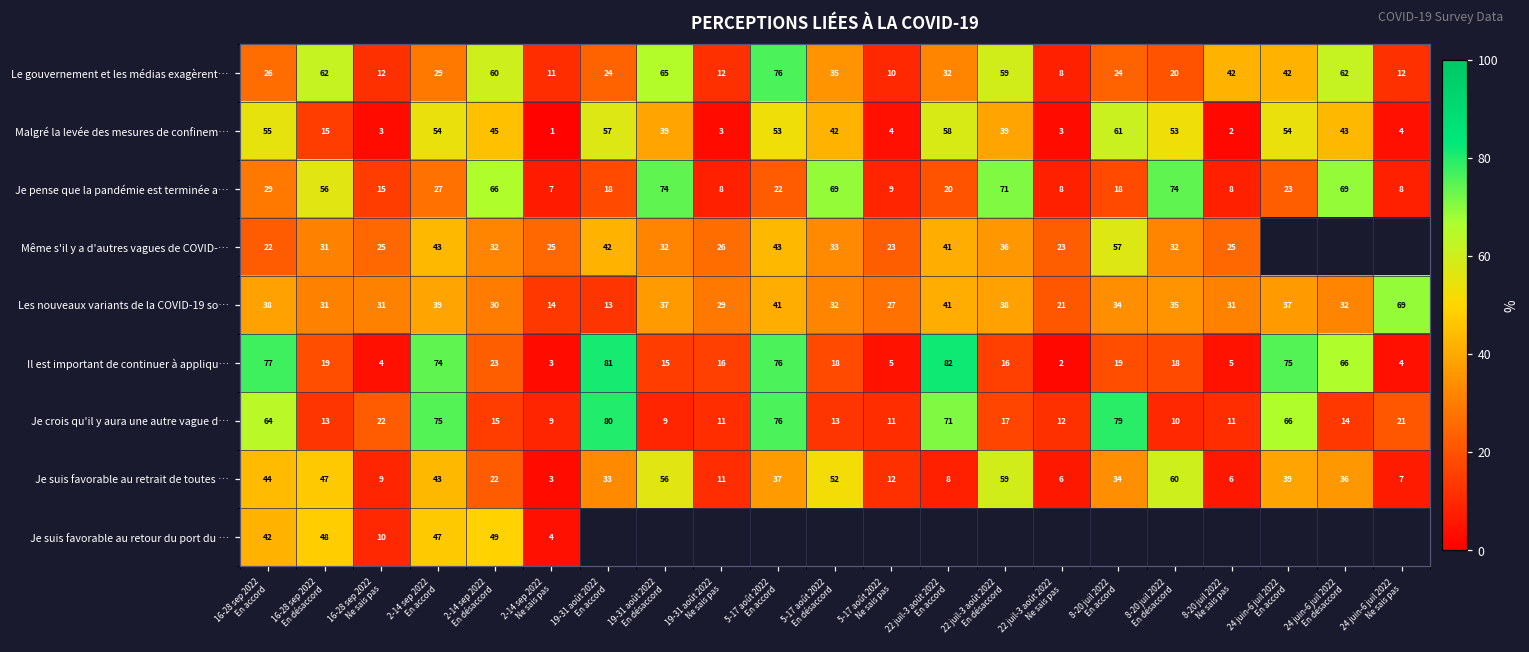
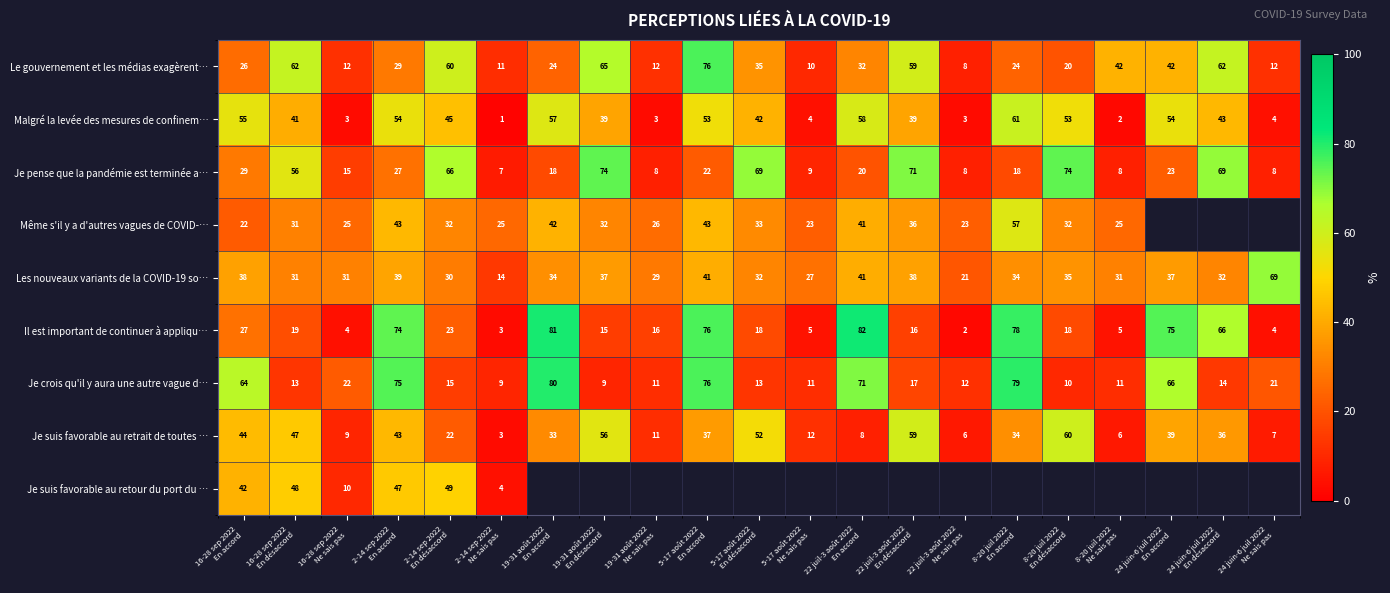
Malgré la levée des mesures de confinem…, 16-28 sep 2022 En désaccord: 15 -> 41
Les nouveaux variants de la COVID-19 so…, 19-31 août 2022 En accord: 13 -> 34
Il est important de continuer à appliqu…, 16-28 sep 2022 En accord: 77 -> 27
Il est important de continuer à appliqu…, 8-20 juil 2022 En accord: 19 -> 78
